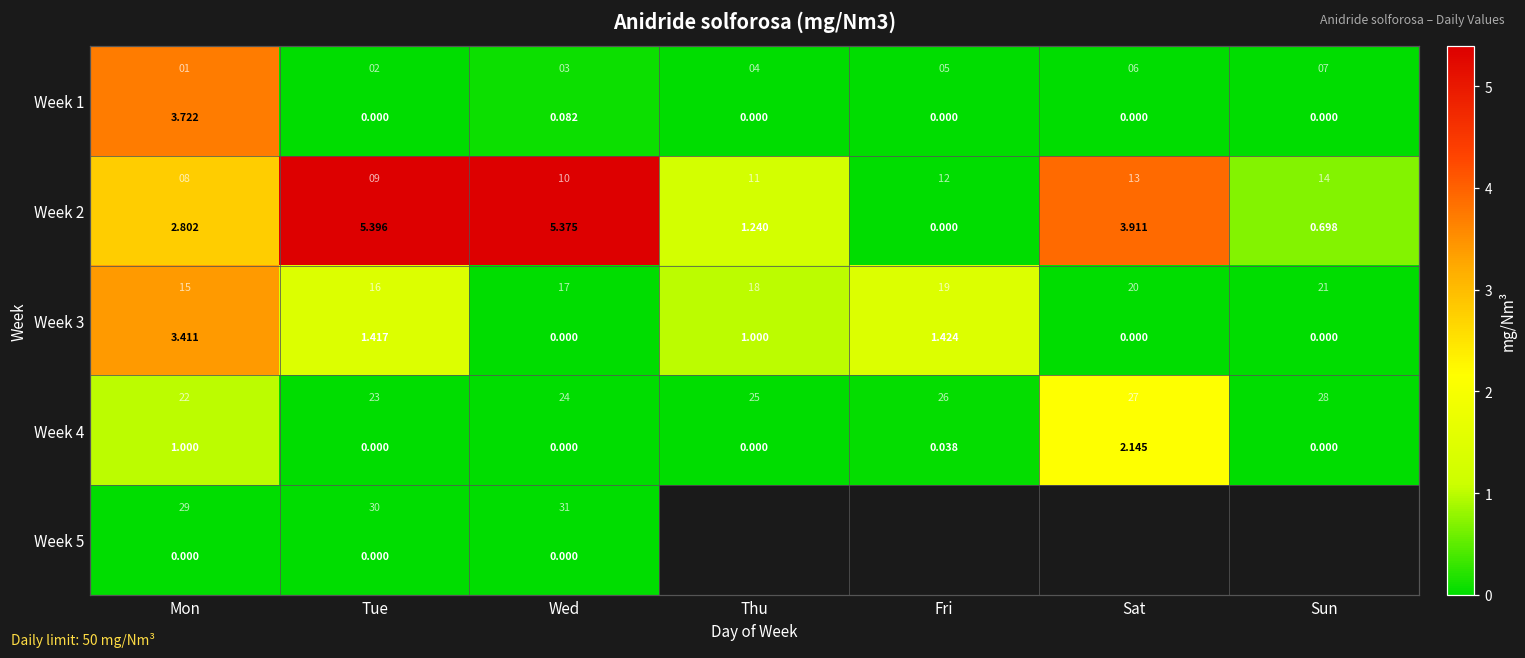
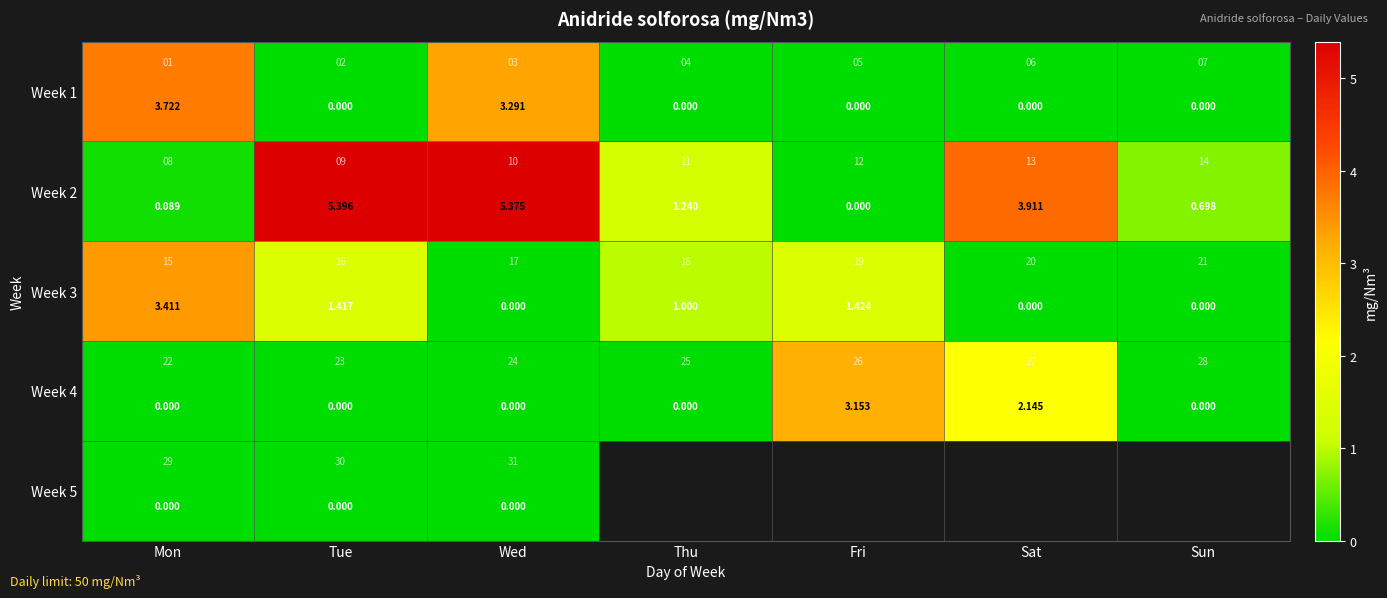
Week 1, Wed: 0.082 -> 3.291
Week 2, Mon: 2.802 -> 0.089
Week 4, Mon: 1.000 -> 0.000
Week 4, Fri: 0.038 -> 3.153
